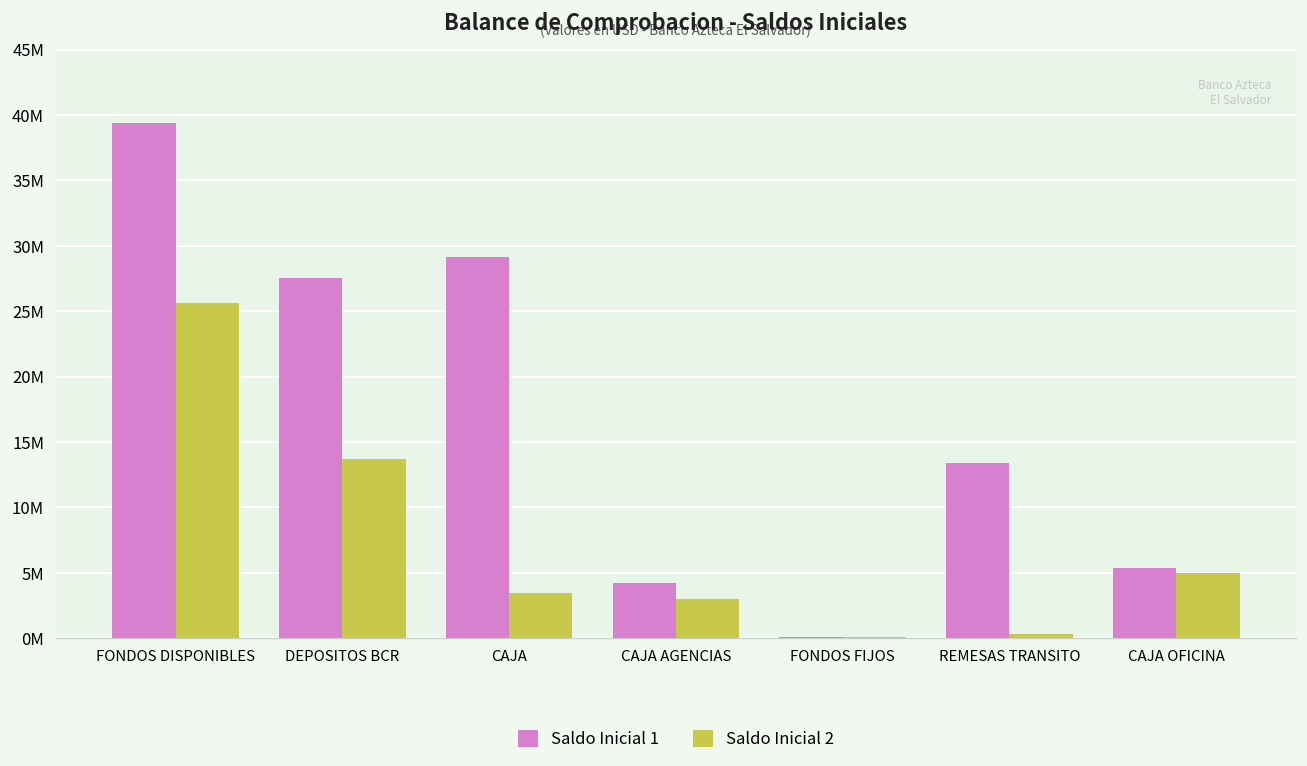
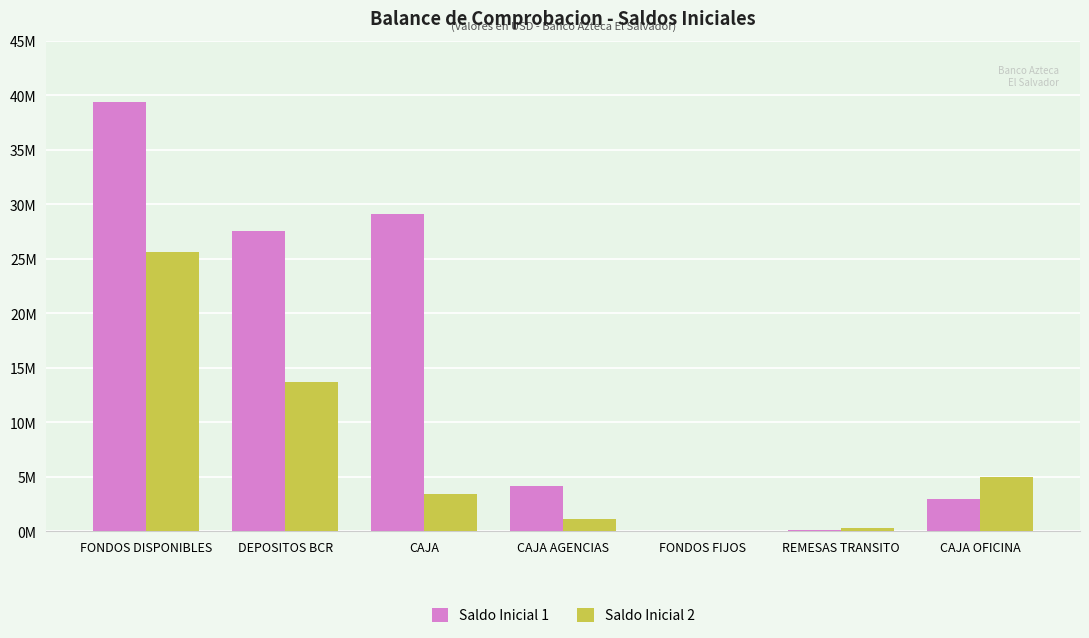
Saldo Inicial 2, CAJA AGENCIAS: 3000000 -> 1100000
Saldo Inicial 1, REMESAS TRANSITO: 13400000 -> 100000
Saldo Inicial 1, CAJA OFICINA: 5300000 -> 2900000
